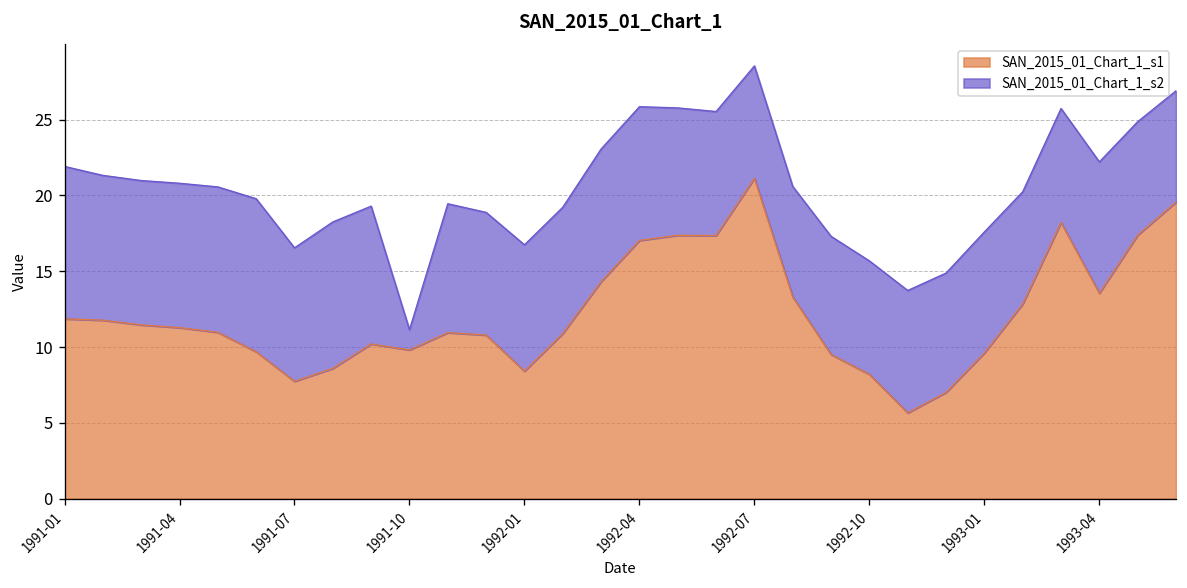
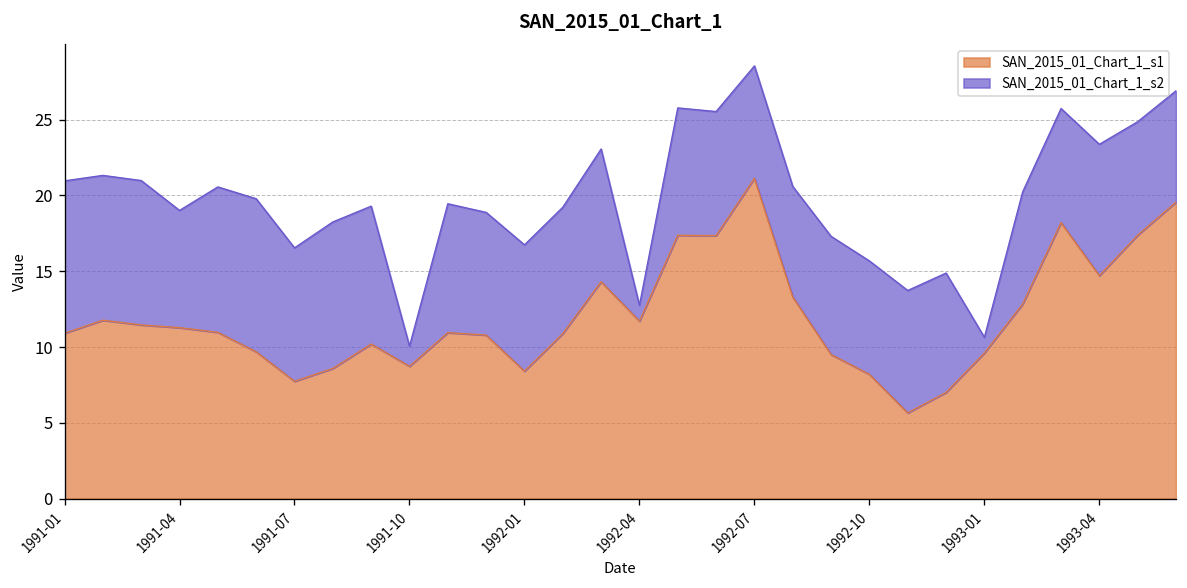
SAN_2015_01_Chart_1_s1, 1991-01: 11.9 -> 10.9
SAN_2015_01_Chart_1_s2, 1991-04: 9.5 -> 7.7
SAN_2015_01_Chart_1_s1, 1991-10: 9.8 -> 8.7
SAN_2015_01_Chart_1_s1, 1992-04: 17.0 -> 11.7
SAN_2015_01_Chart_1_s2, 1992-04: 8.8 -> 1.0
SAN_2015_01_Chart_1_s2, 1993-01: 8.0 -> 1.0
SAN_2015_01_Chart_1_s1, 1993-04: 13.6 -> 14.7
